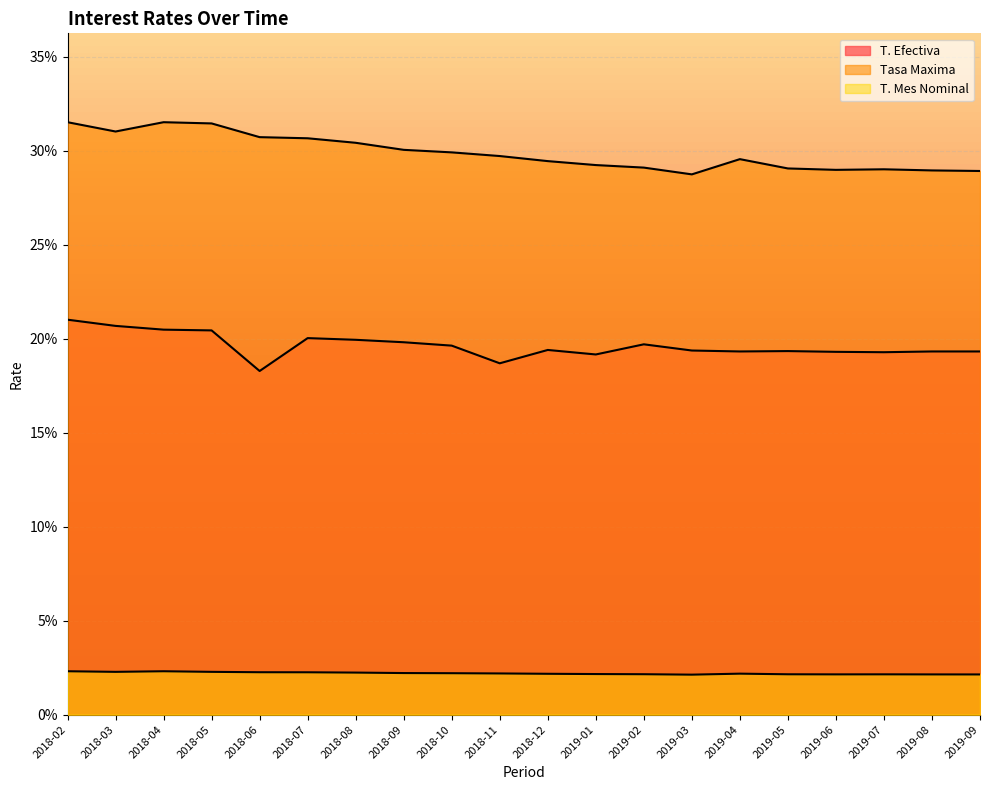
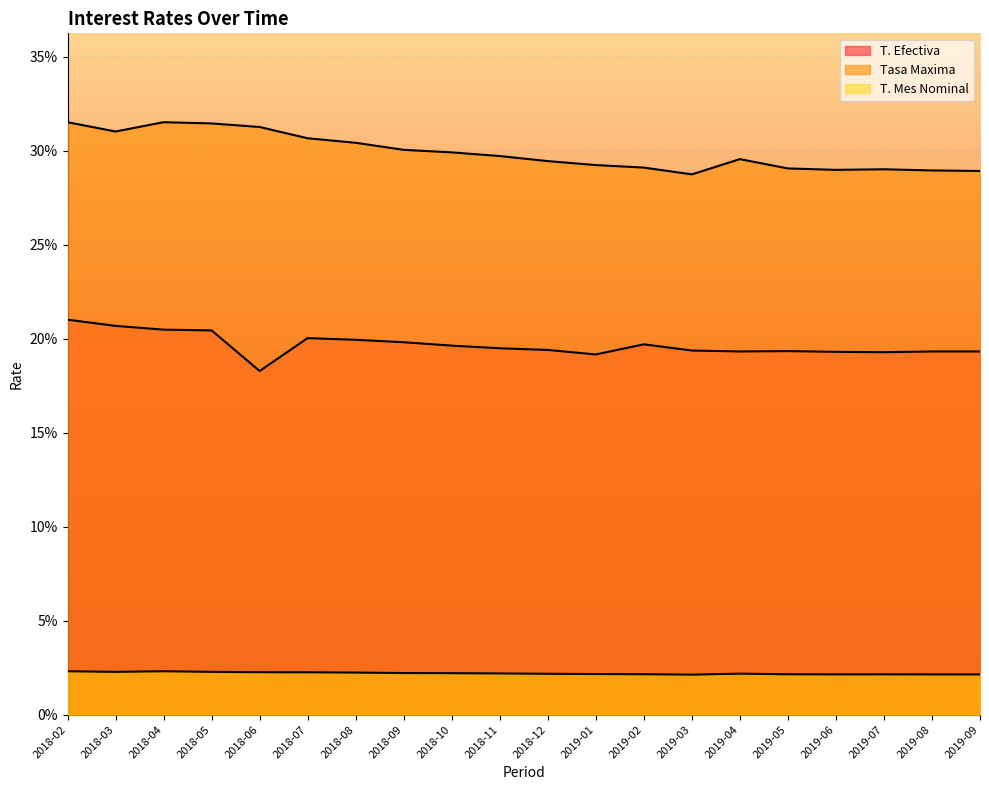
Tasa Maxima, 2018-06: 30.7% -> 31.3%
T. Efectiva, 2018-11: 18.7% -> 19.5%
